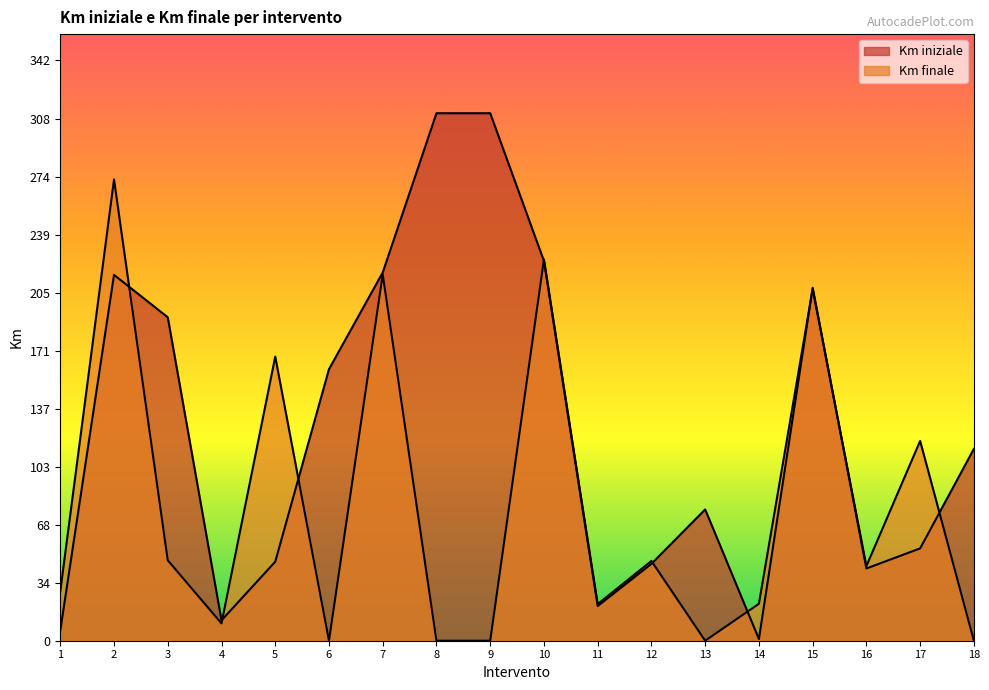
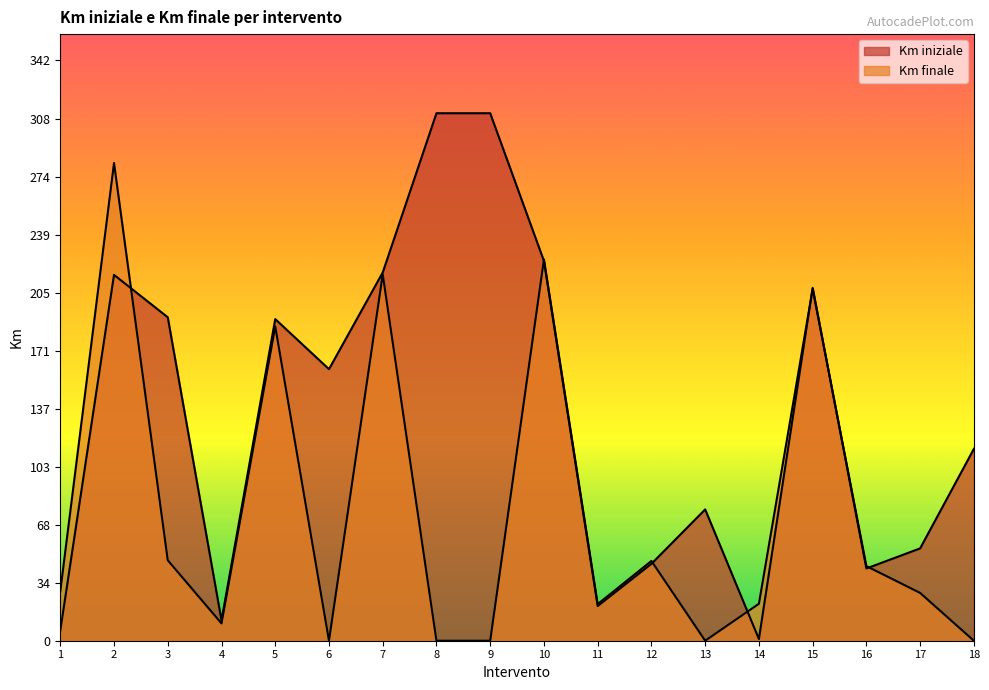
Km finale, 2: 272 -> 282
Km iniziale, 5: 47 -> 190
Km finale, 5: 168 -> 185
Km finale, 17: 118 -> 28
